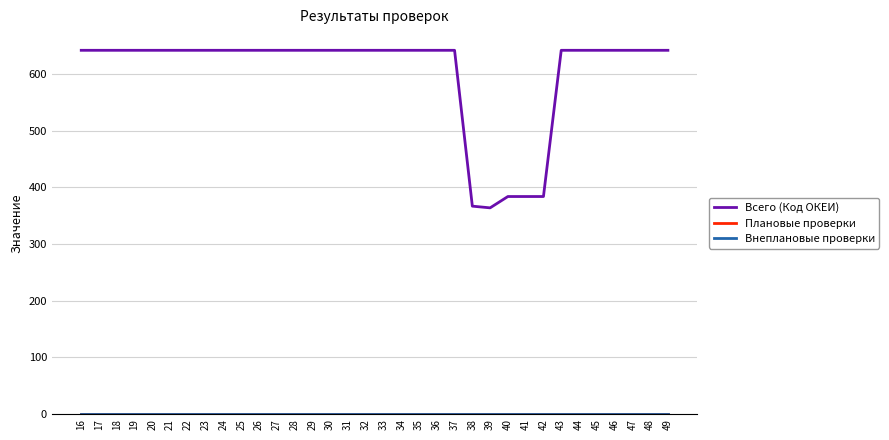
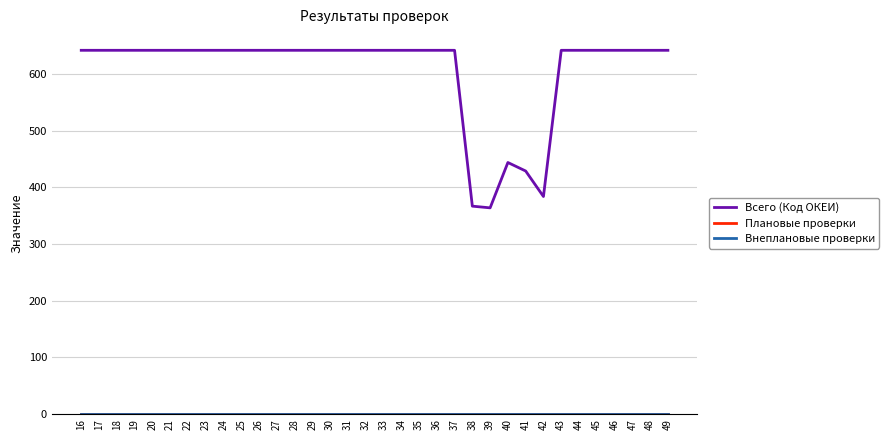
Всего (Код ОКЕИ), 40: 380 -> 440
Всего (Код ОКЕИ), 41: 380 -> 430
